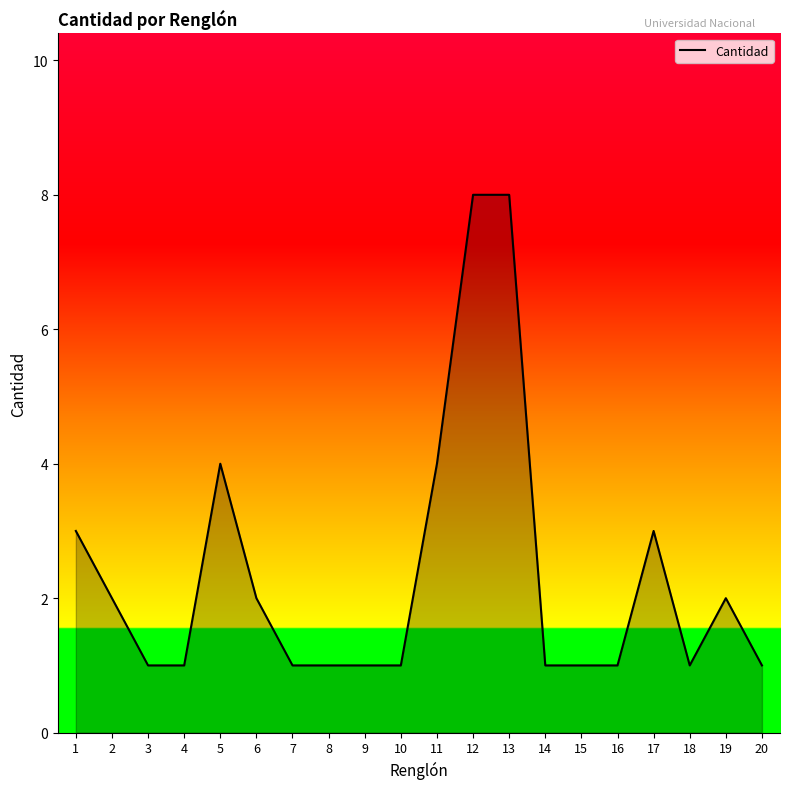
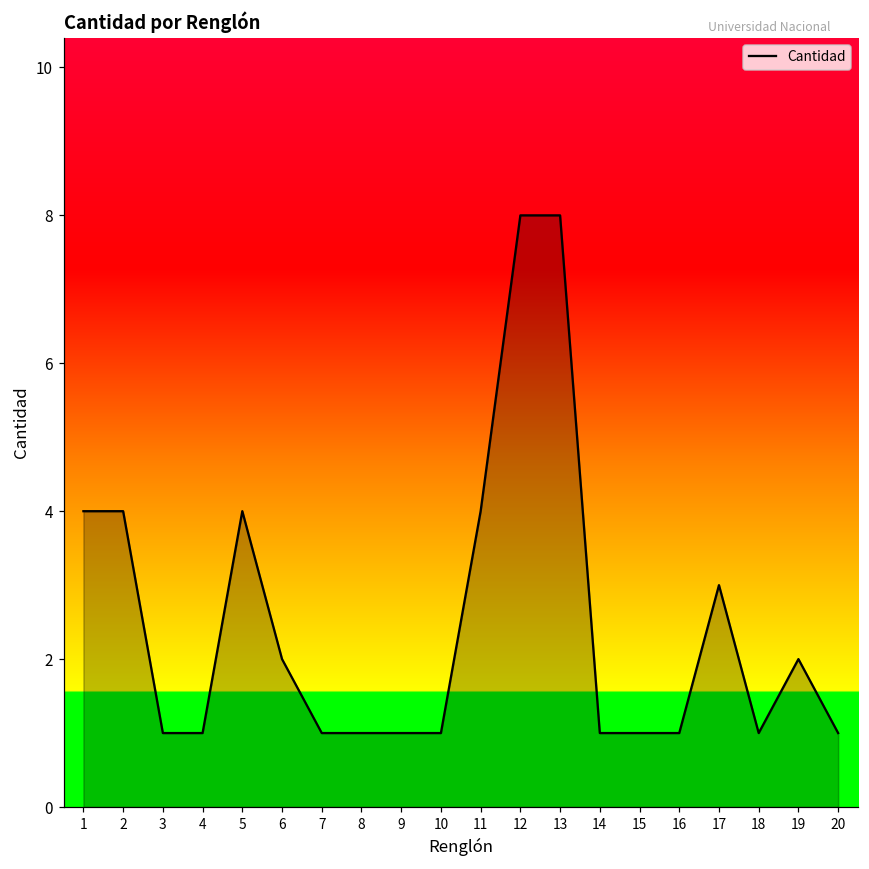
1: 3 -> 4
2: 2 -> 4
